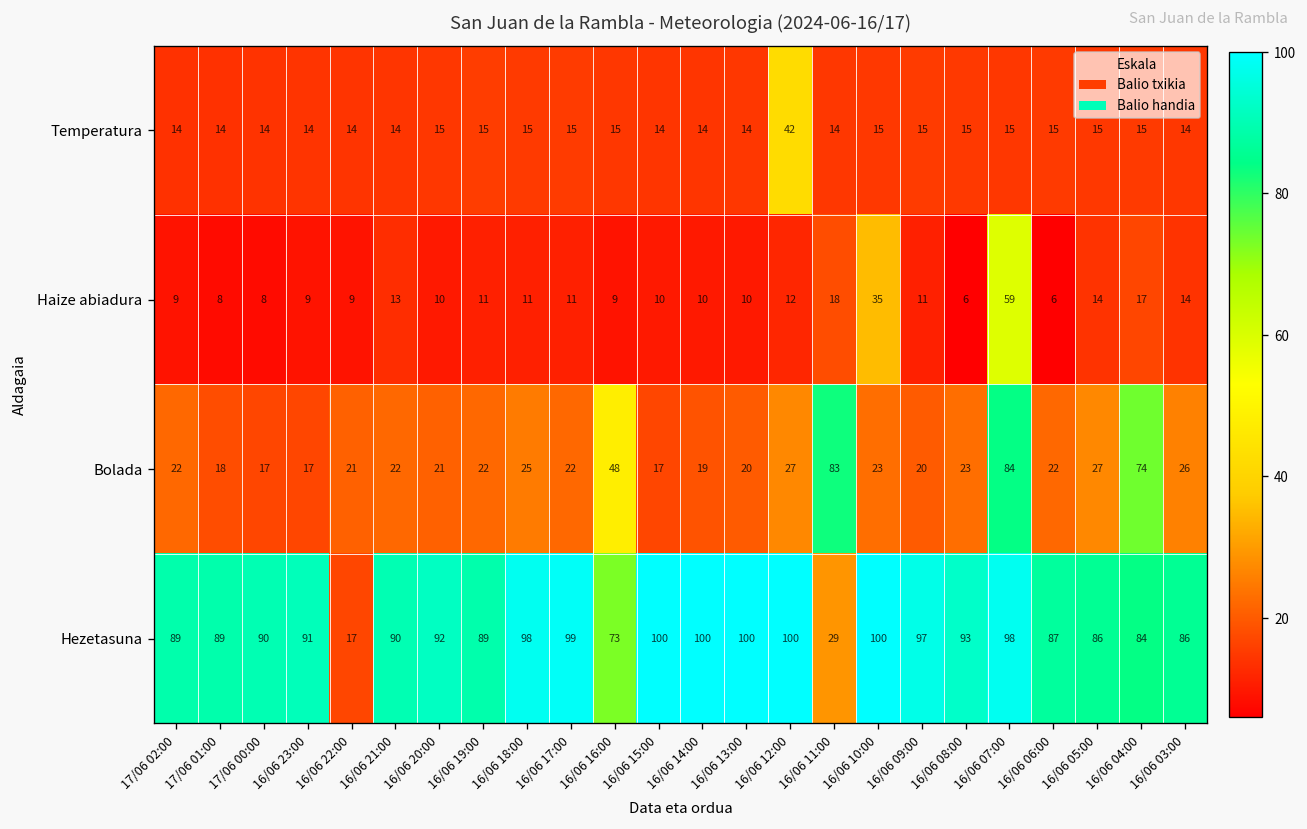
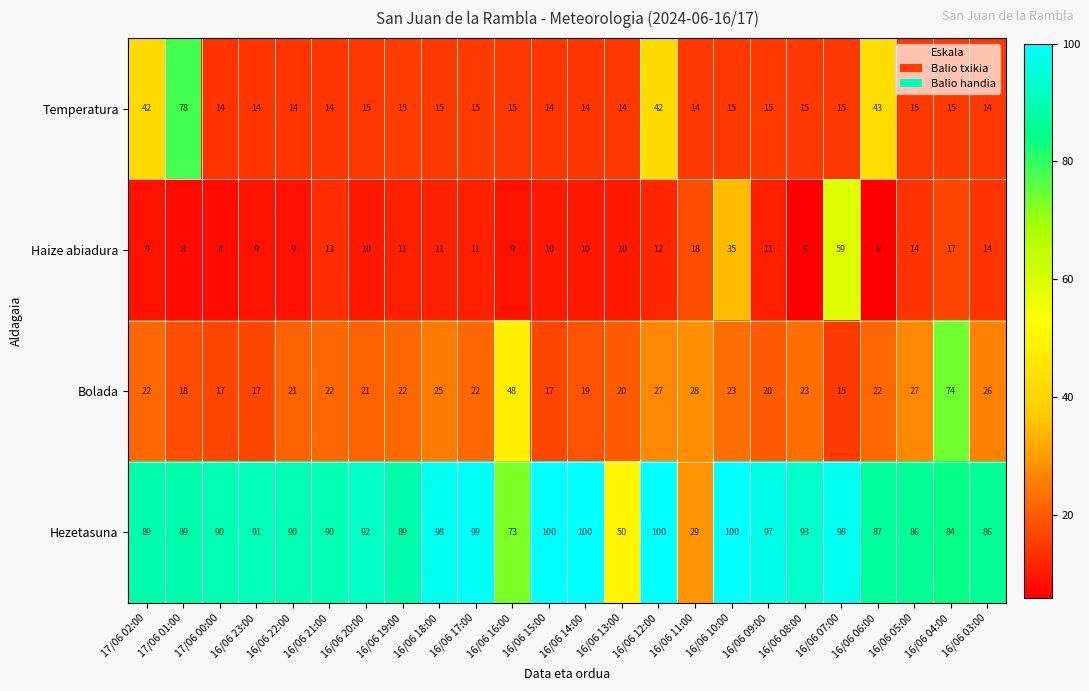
Temperatura, 17/06 02:00: 14 -> 42
Temperatura, 17/06 01:00: 14 -> 78
Temperatura, 16/06 06:00: 15 -> 43
Bolada, 16/06 11:00: 83 -> 28
Bolada, 16/06 07:00: 84 -> 15
Hezetasuna, 16/06 22:00: 17 -> 90
Hezetasuna, 16/06 13:00: 100 -> 50
